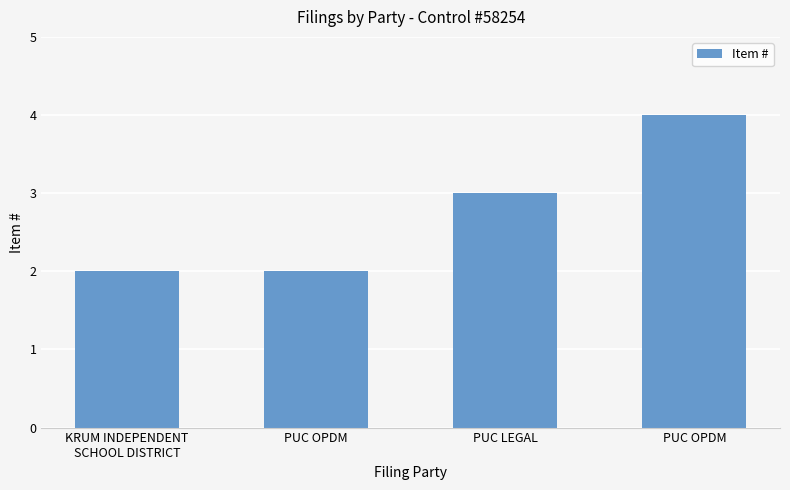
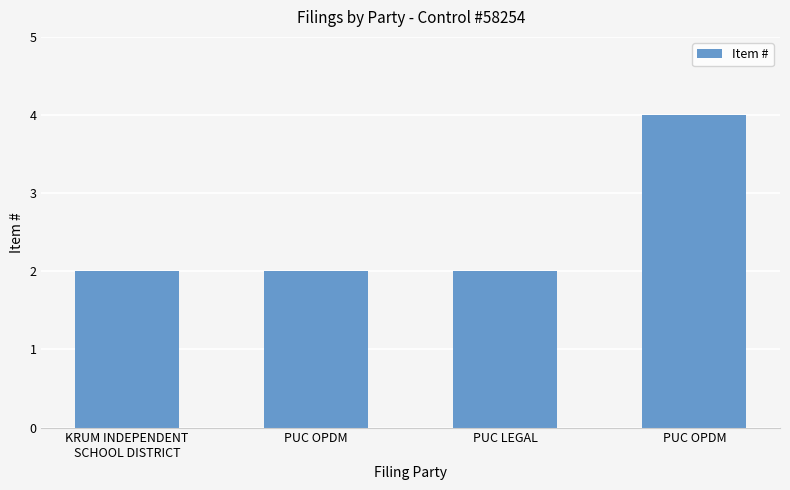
PUC LEGAL: 3 -> 2
